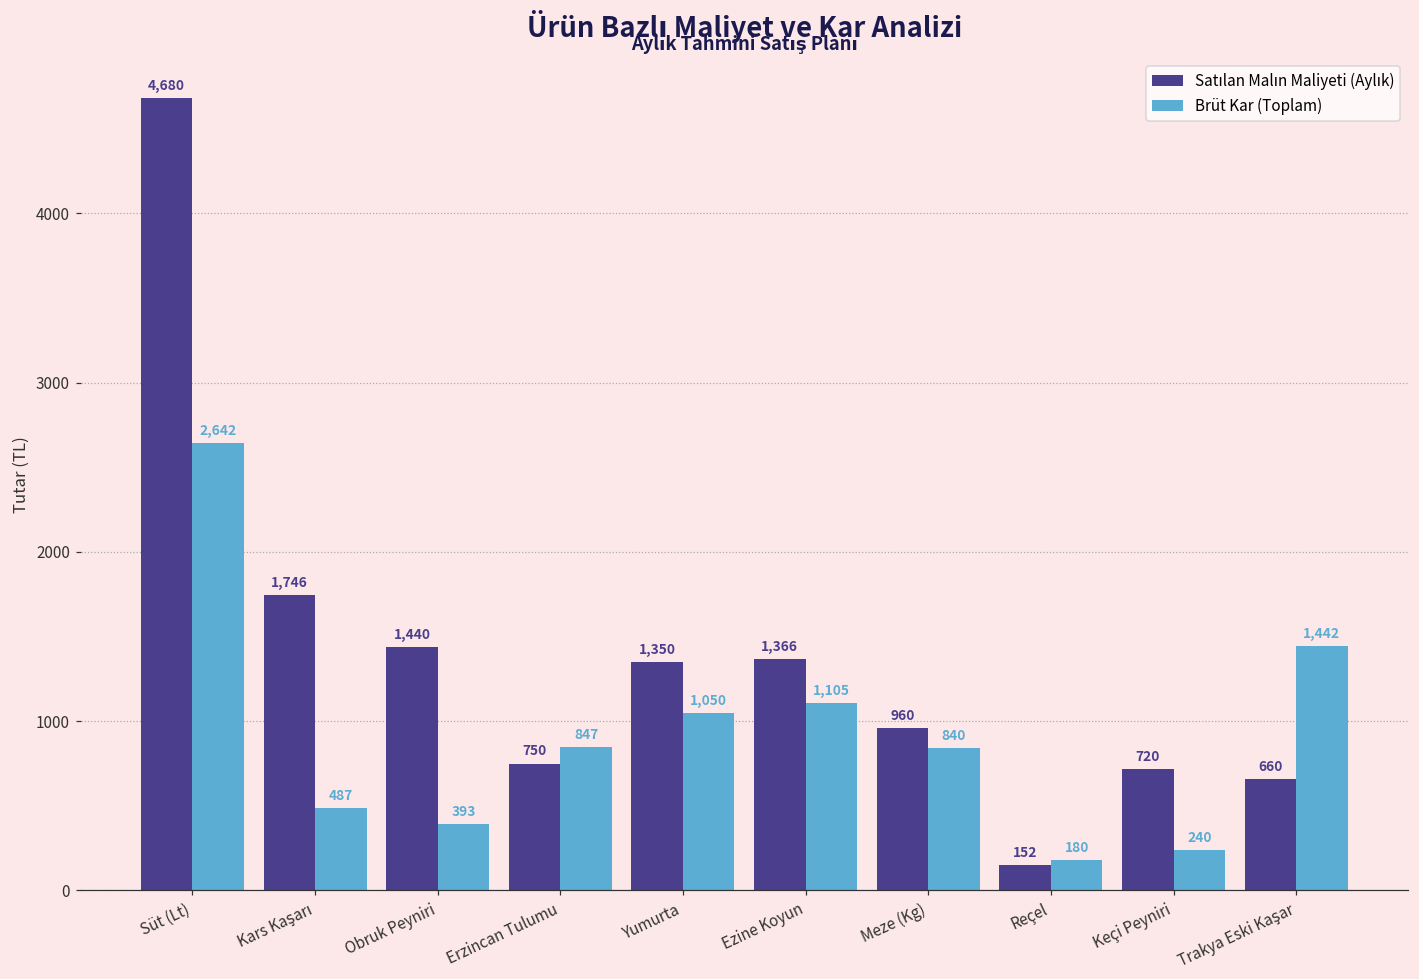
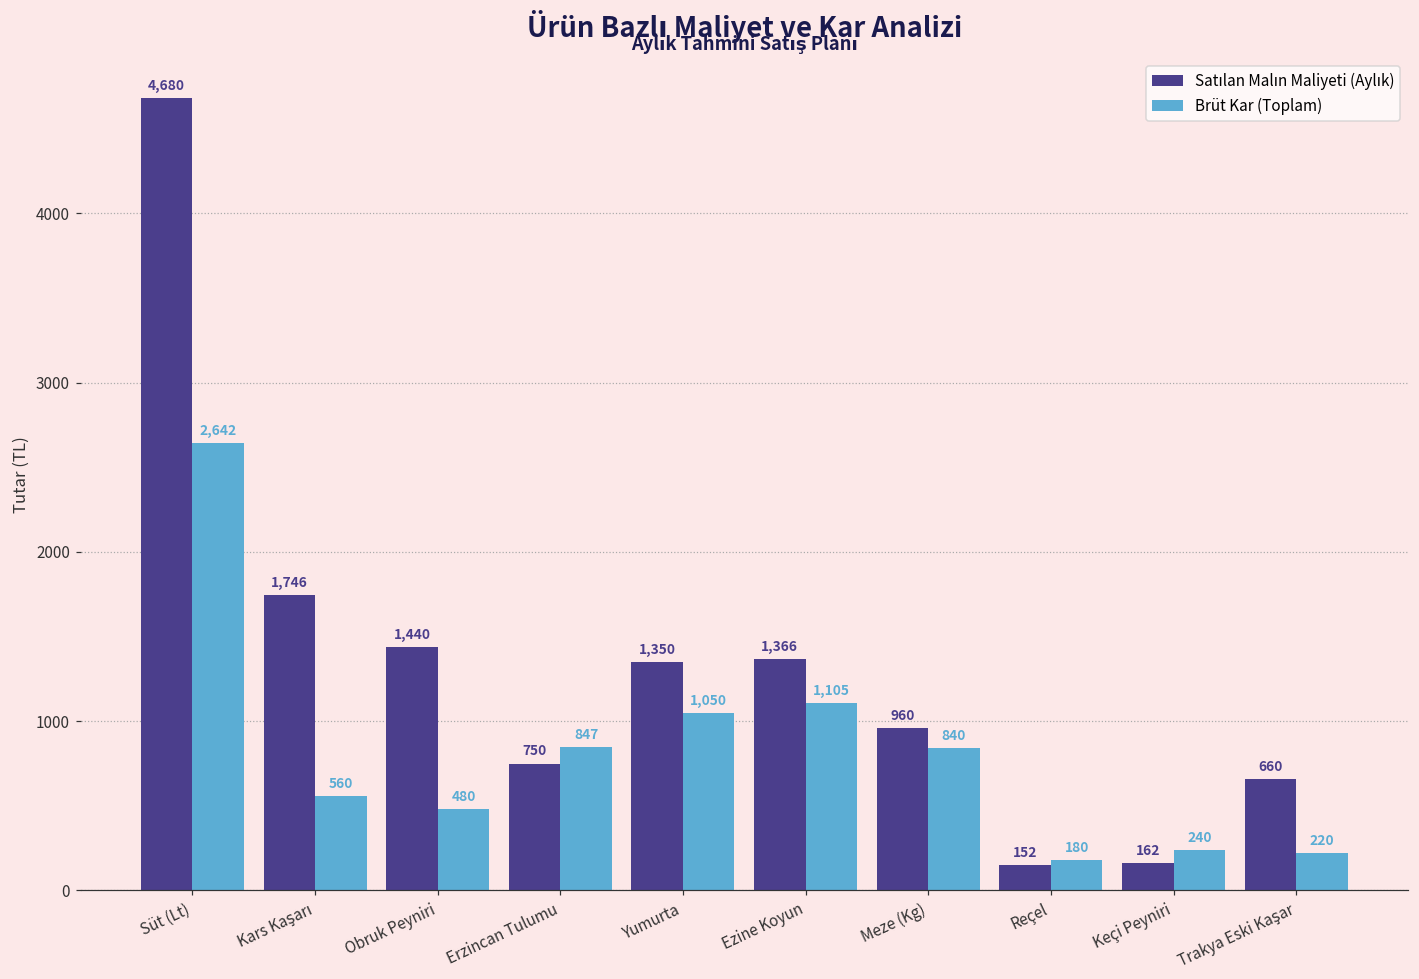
Brüt Kar (Toplam), Kars Kaşarı: 487 -> 560
Brüt Kar (Toplam), Obruk Peyniri: 393 -> 480
Satılan Malın Maliyeti (Aylık), Keçi Peyniri: 720 -> 162
Brüt Kar (Toplam), Trakya Eski Kaşar: 1,442 -> 220
